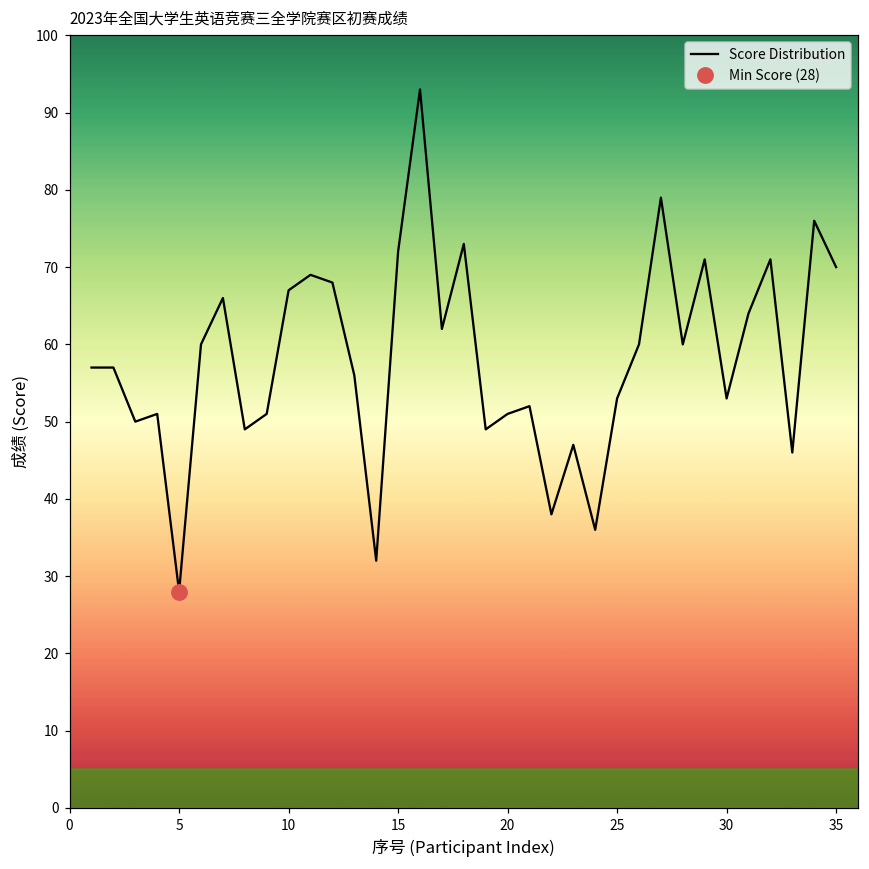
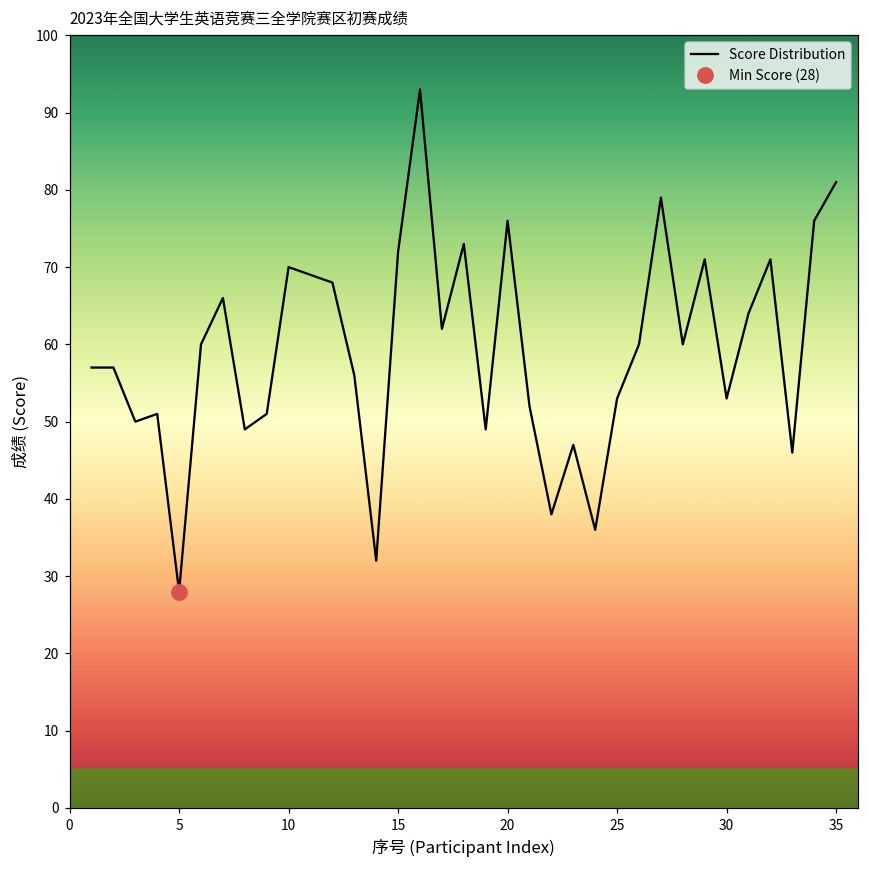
Score Distribution, 10: 67 -> 70
Score Distribution, 20: 51 -> 76
Score Distribution, 35: 70 -> 81
